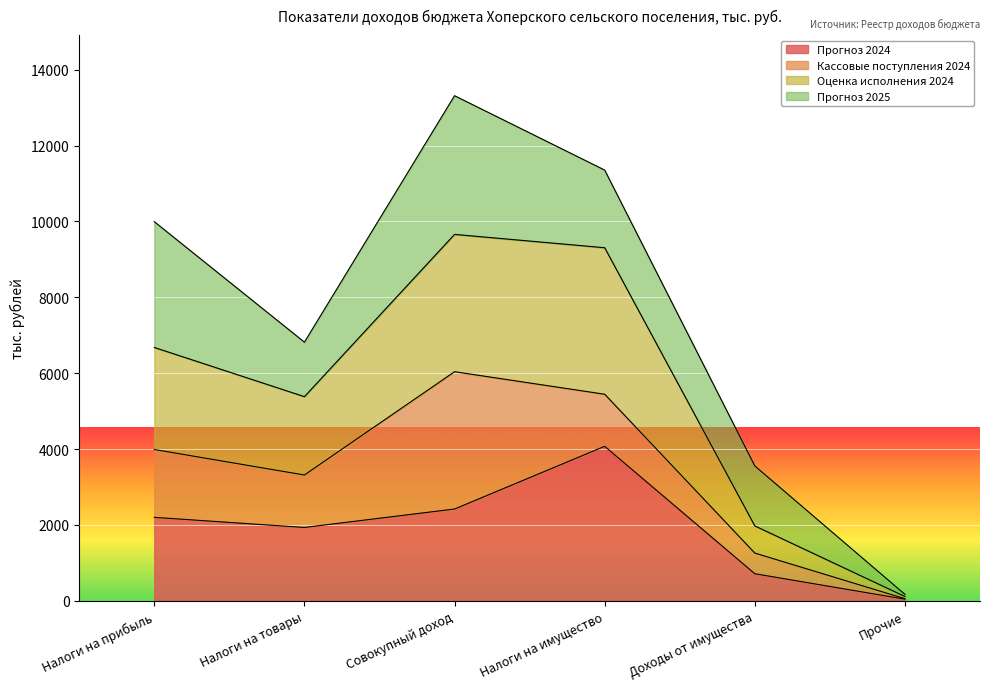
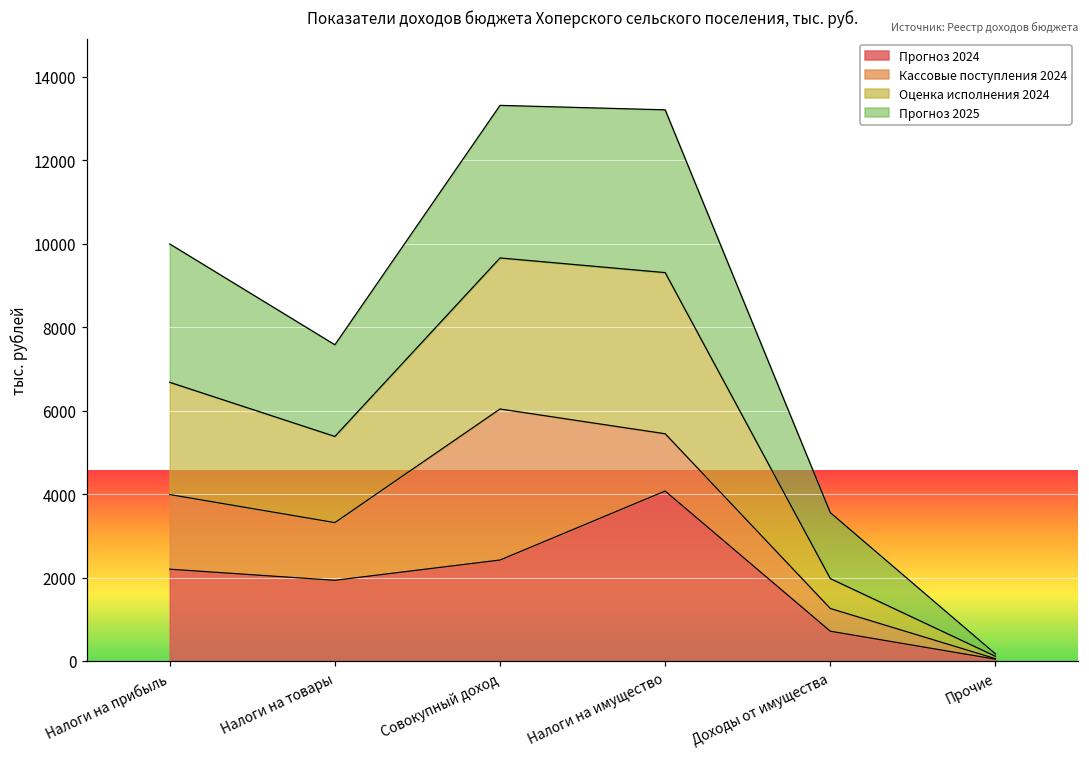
Прогноз 2025, Налоги на товары: 1400 -> 2200
Прогноз 2025, Налоги на имущество: 2000 -> 3900
